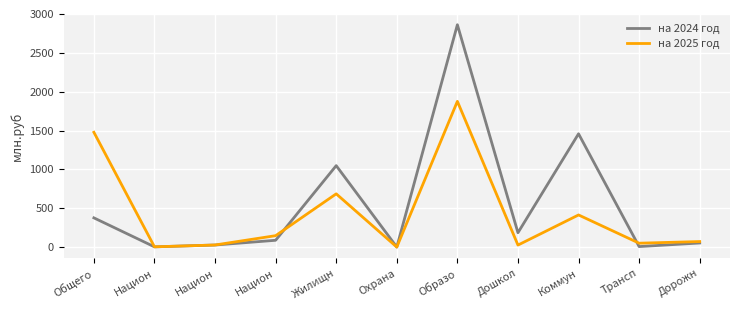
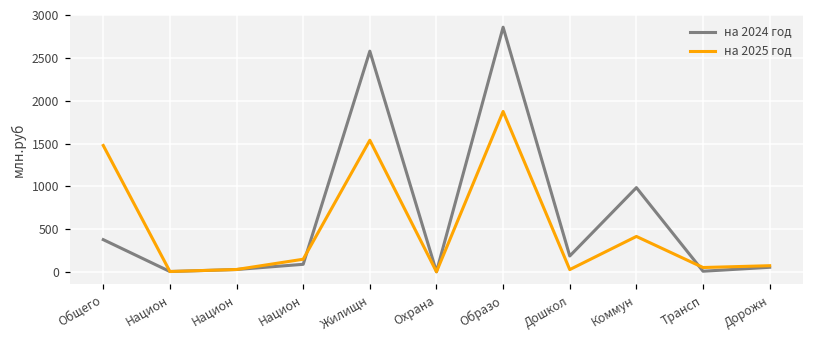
на 2024 год, Жилищн: 1000 -> 2600
на 2025 год, Жилищн: 700 -> 1500
на 2024 год, Коммун: 1500 -> 1000
